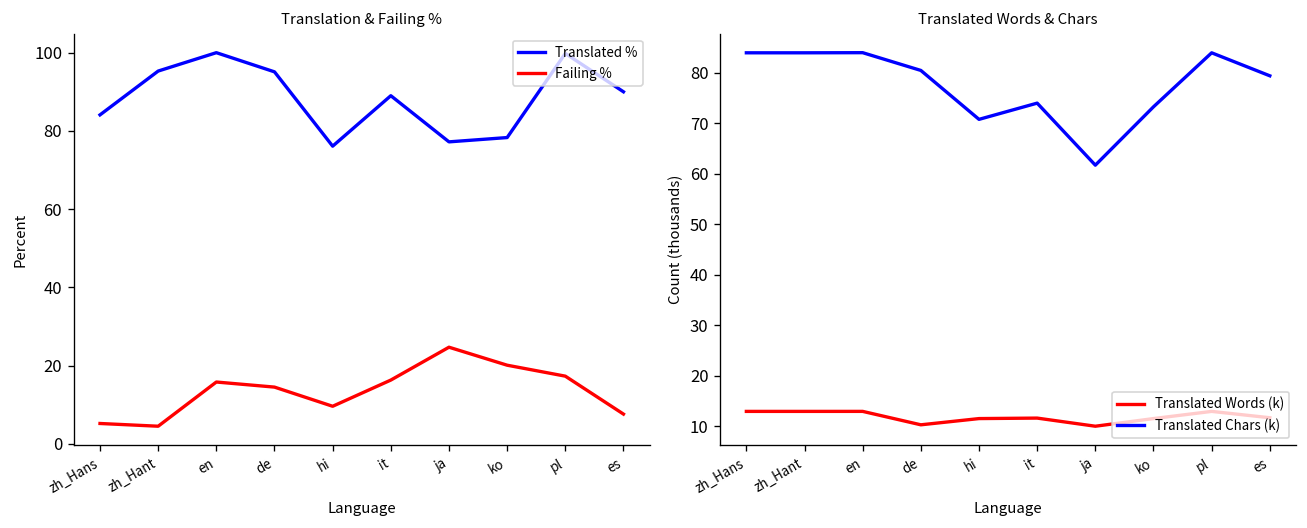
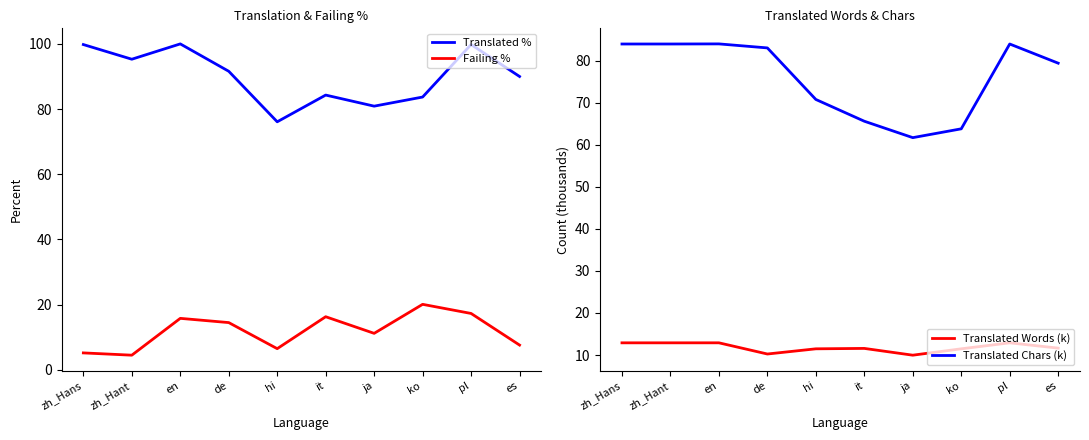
Translation & Failing %, Translated %, zh_Hans: 84 -> 100
Translation & Failing %, Translated %, de: 95 -> 92
Translation & Failing %, Failing %, hi: 10 -> 7
Translation & Failing %, Translated %, it: 89 -> 84
Translation & Failing %, Translated %, ja: 77 -> 81
Translation & Failing %, Failing %, ja: 25 -> 11
Translation & Failing %, Translated %, ko: 78 -> 84
Translated Words & Chars, Translated Chars (k), de: 81 -> 83
Translated Words & Chars, Translated Chars (k), it: 74 -> 66
Translated Words & Chars, Translated Chars (k), ko: 73 -> 64
